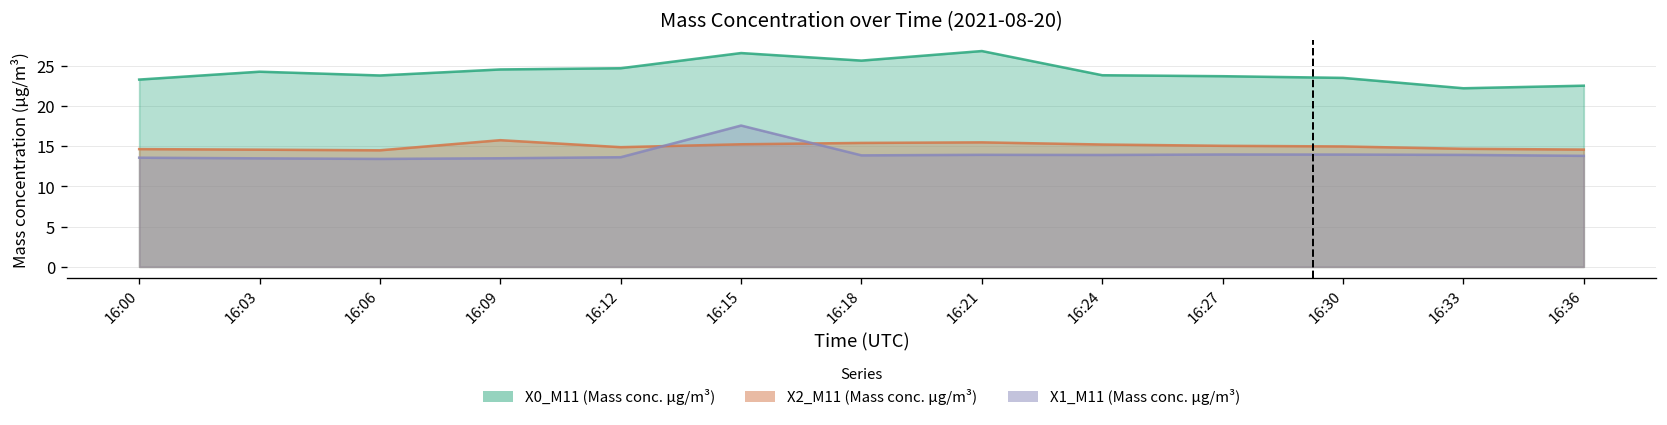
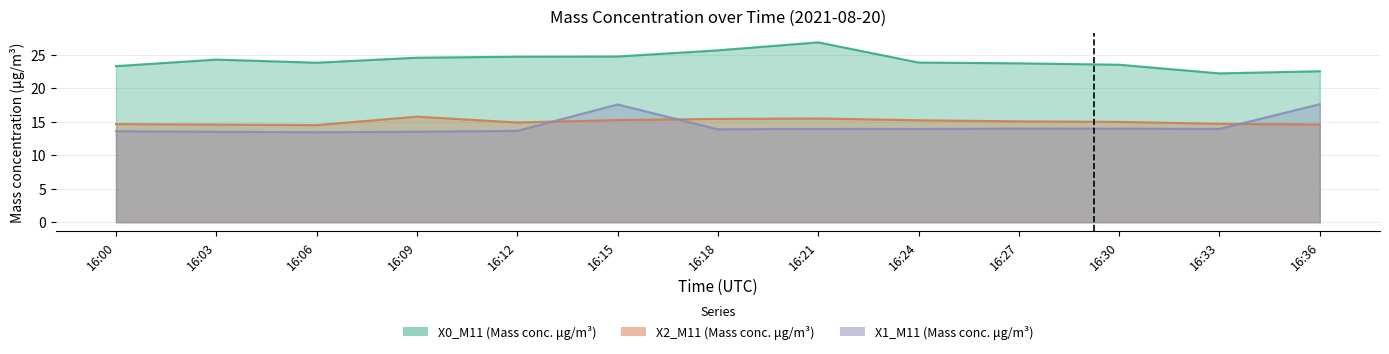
X0_M11 (Mass conc. μg/m³), 16:15: 27 -> 25
X1_M11 (Mass conc. μg/m³), 16:36: 14 -> 18
